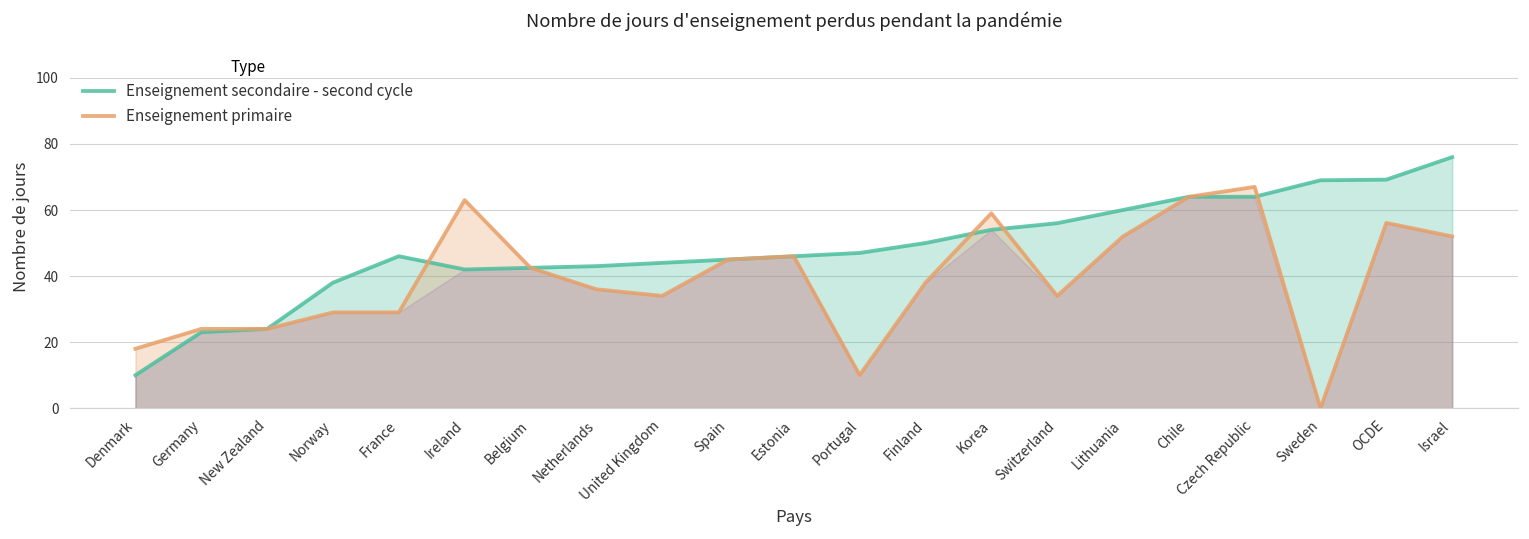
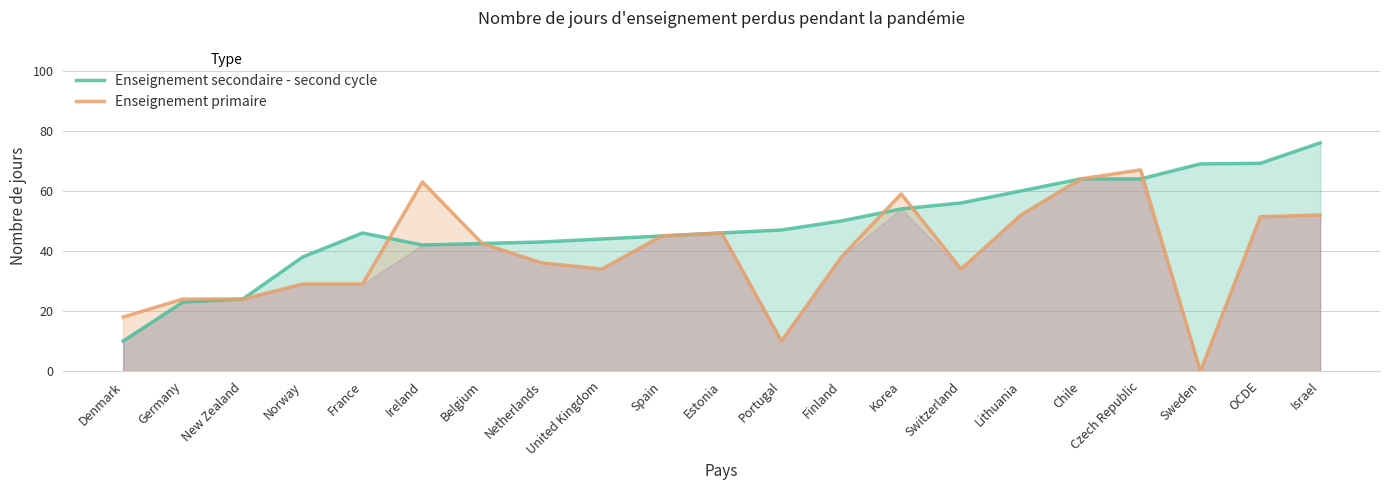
Enseignement primaire, OCDE: 56 -> 51
